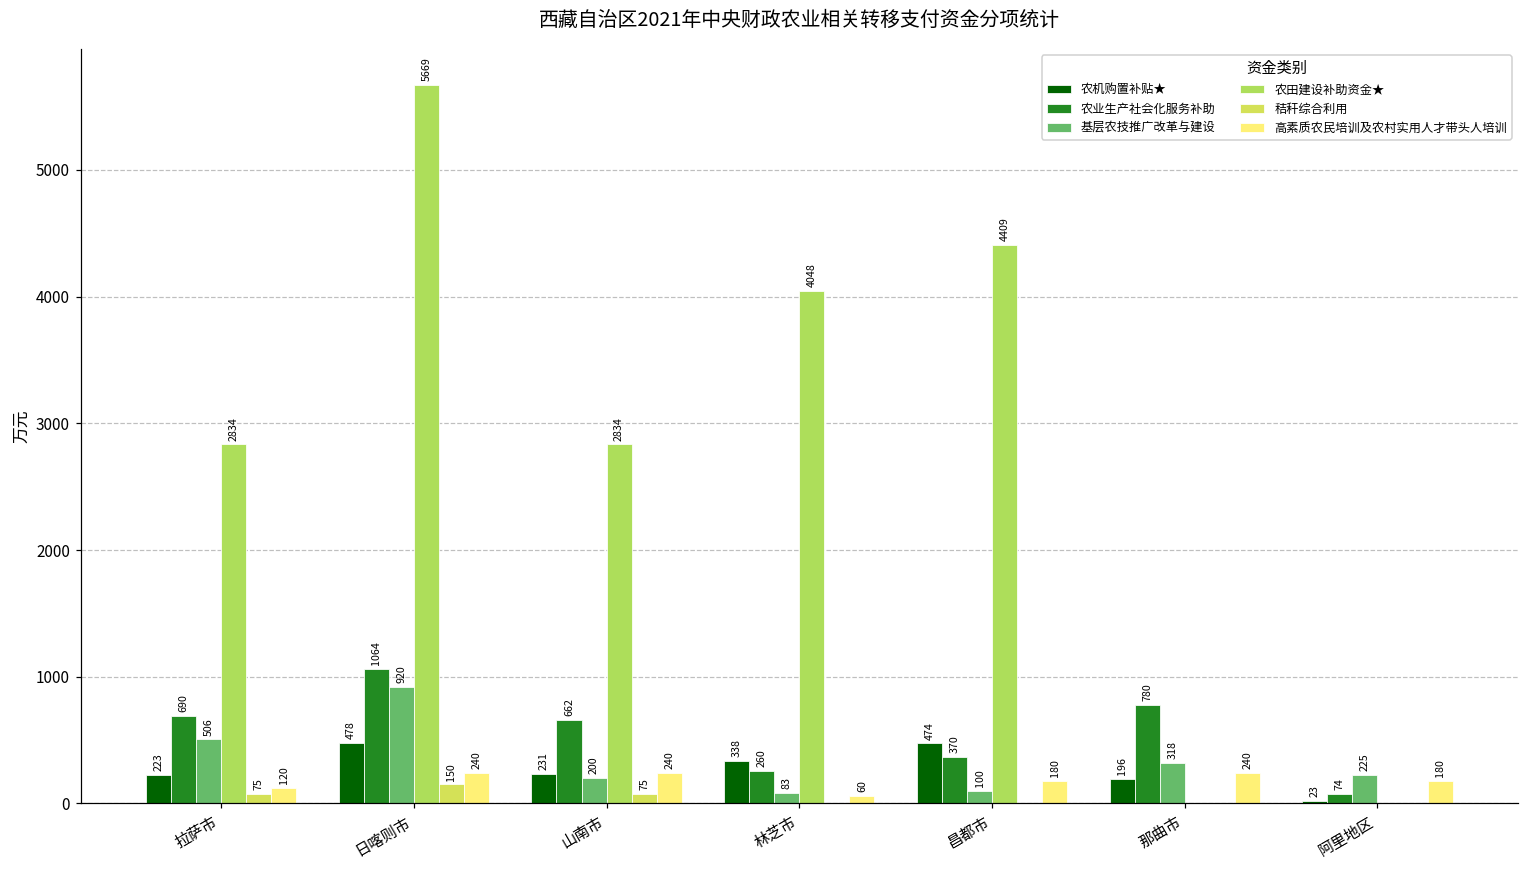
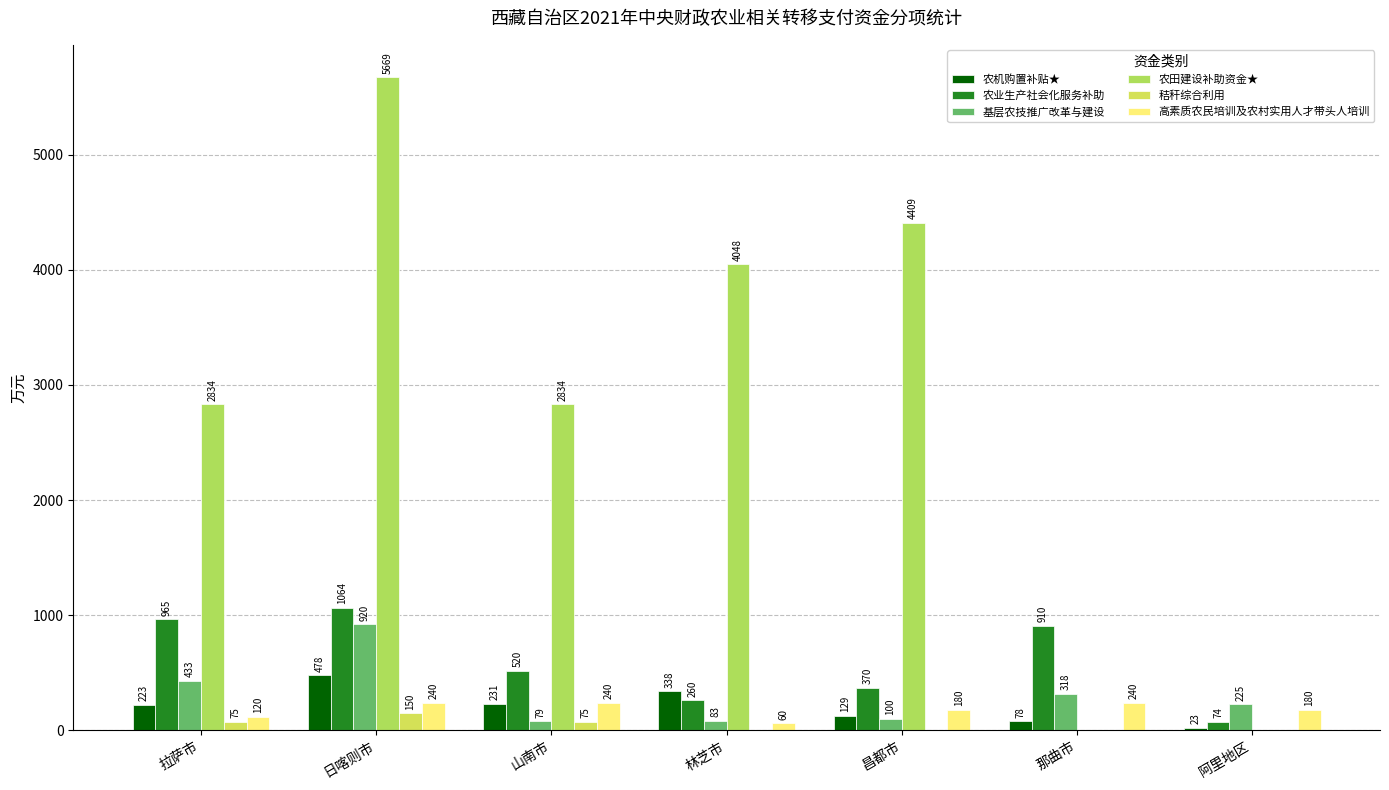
农业生产社会化服务补助, 拉萨市: 690 -> 965
基层农技推广改革与建设, 拉萨市: 506 -> 433
农业生产社会化服务补助, 山南市: 662 -> 520
基层农技推广改革与建设, 山南市: 200 -> 79
农机购置补贴★, 昌都市: 474 -> 129
农机购置补贴★, 那曲市: 196 -> 78
农业生产社会化服务补助, 那曲市: 780 -> 910
